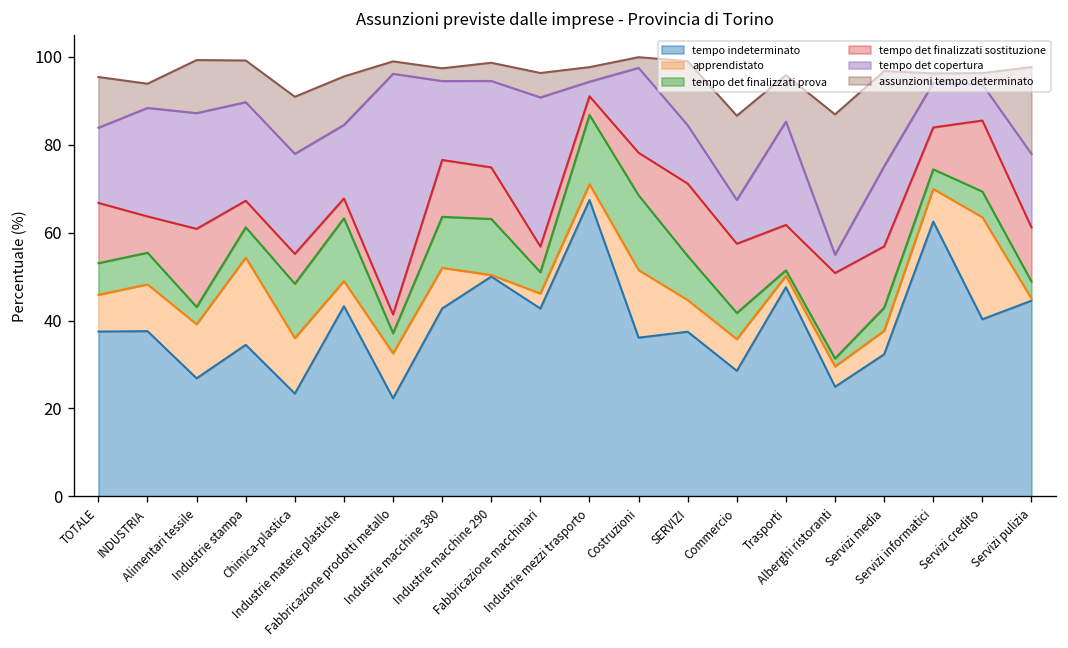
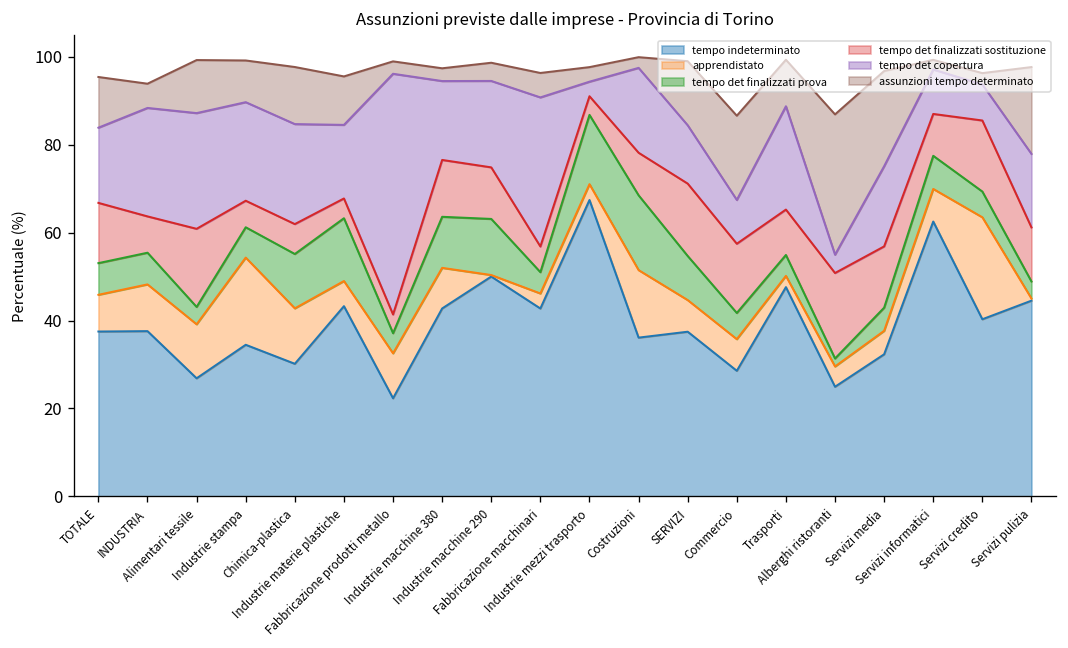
tempo indeterminato, Chimica-plastica: 23 -> 30
tempo det finalizzati prova, Trasporti: 1 -> 5
tempo det finalizzati prova, Servizi informatici: 4 -> 8
